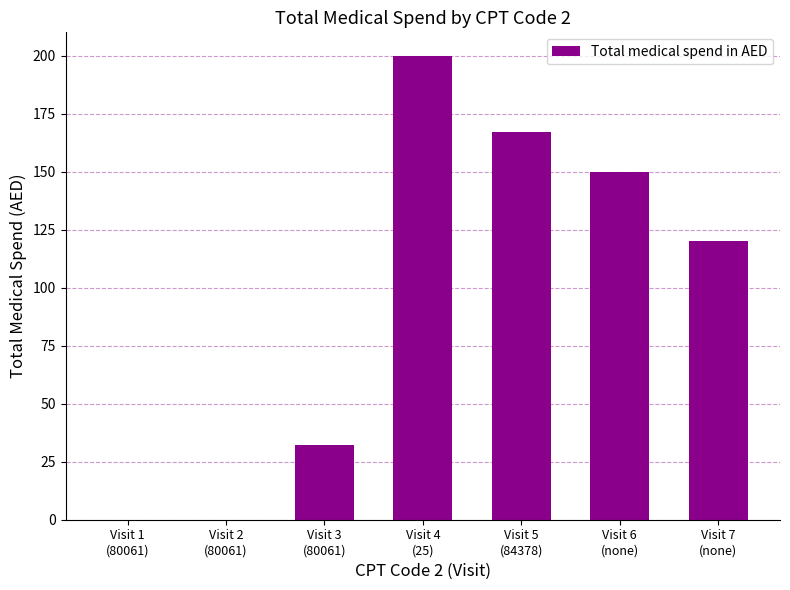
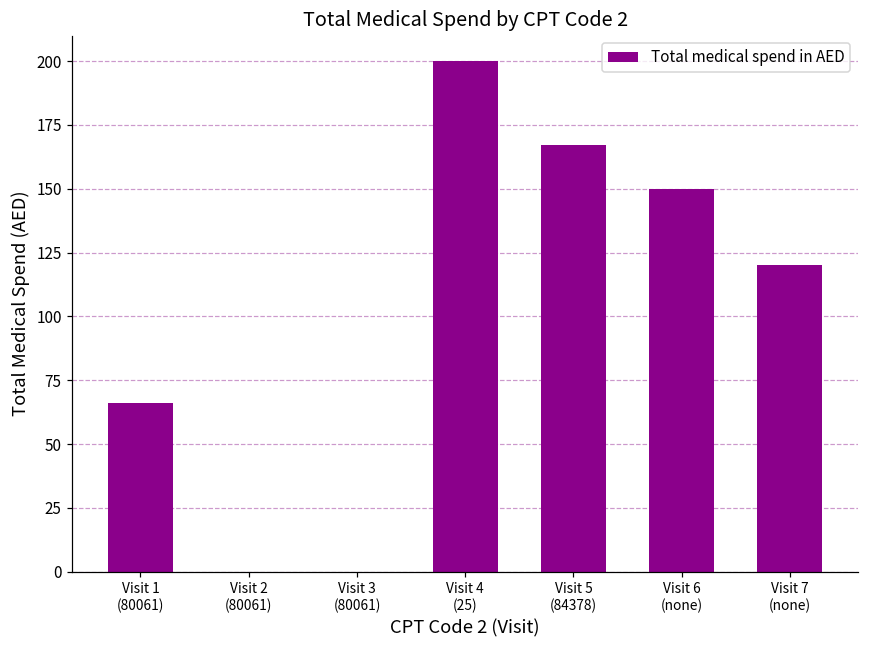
Visit 1 (80061): 0 -> 66
Visit 3 (80061): 32 -> 0
